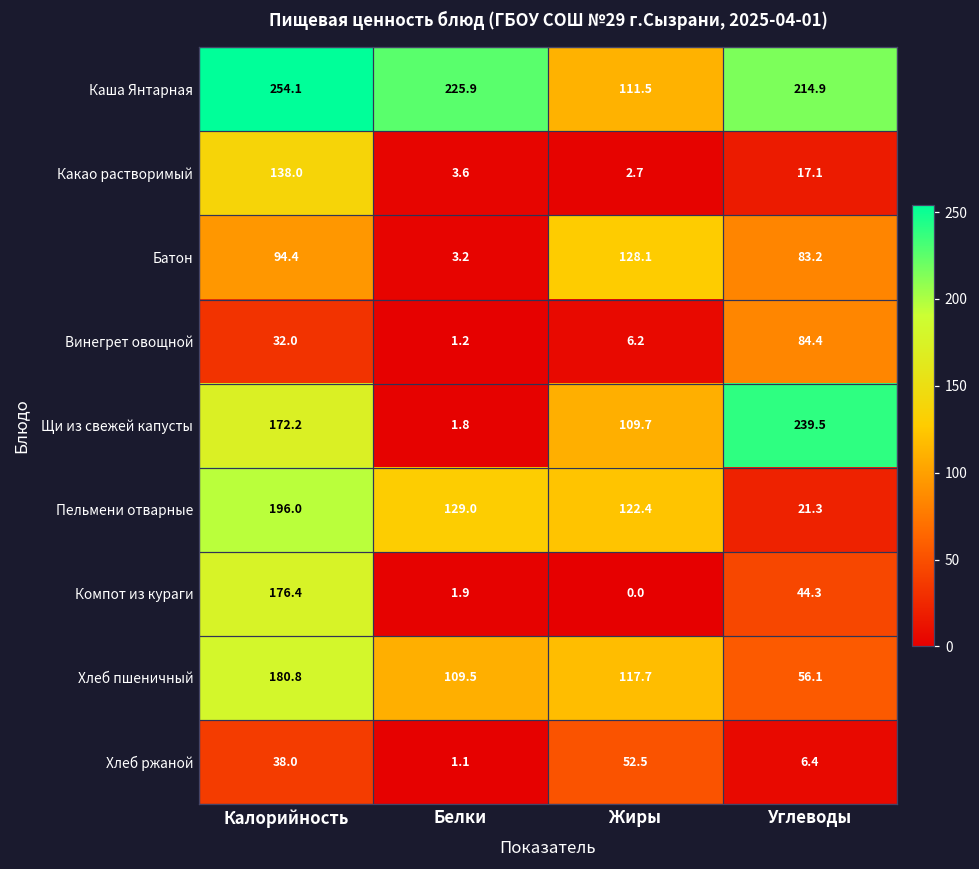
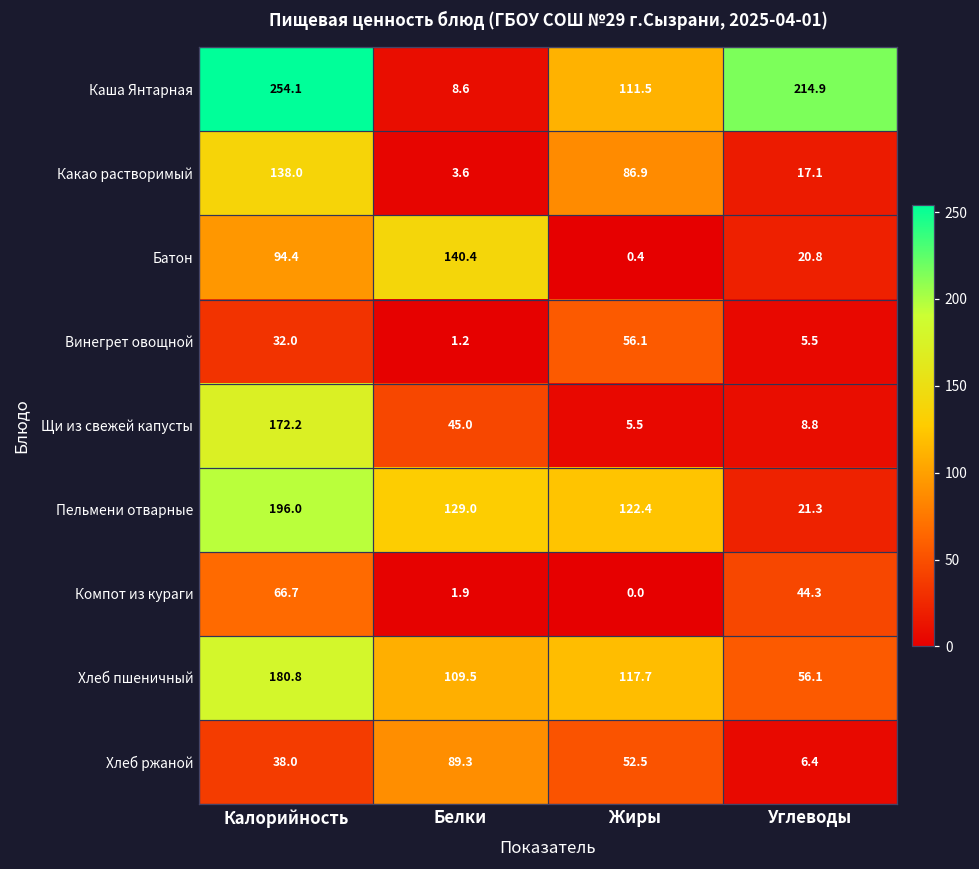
Каша Янтарная, Белки: 225.9 -> 8.6
Какао растворимый, Жиры: 2.7 -> 86.9
Батон, Белки: 3.2 -> 140.4
Батон, Жиры: 128.1 -> 0.4
Батон, Углеводы: 83.2 -> 20.8
Винегрет овощной, Жиры: 6.2 -> 56.1
Винегрет овощной, Углеводы: 84.4 -> 5.5
Щи из свежей капусты, Белки: 1.8 -> 45.0
Щи из свежей капусты, Жиры: 109.7 -> 5.5
Щи из свежей капусты, Углеводы: 239.5 -> 8.8
Компот из кураги, Калорийность: 176.4 -> 66.7
Хлеб ржаной, Белки: 1.1 -> 89.3
